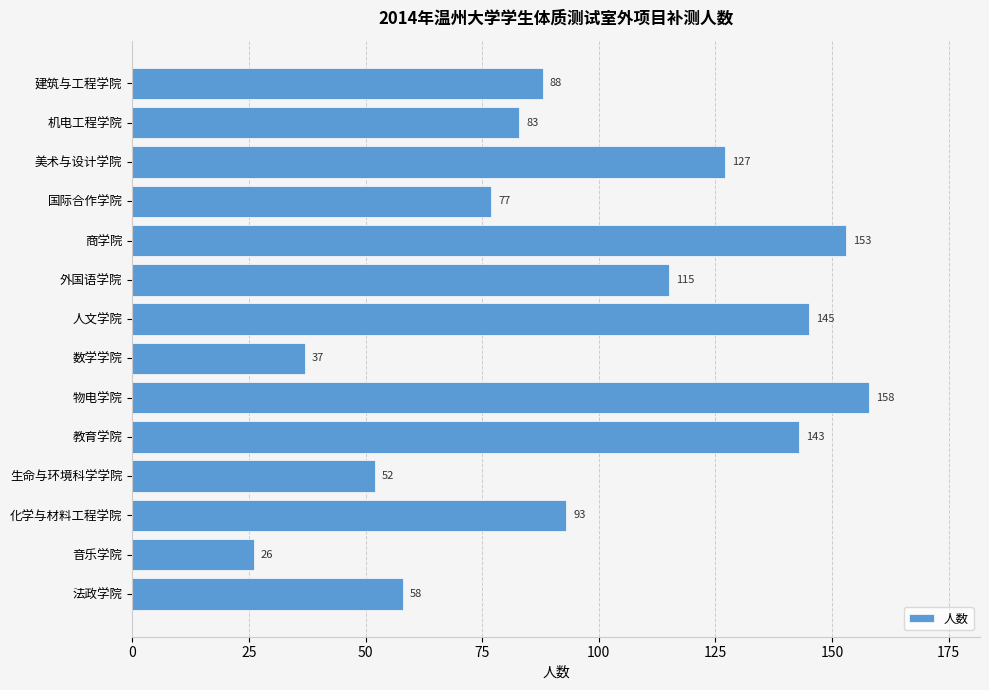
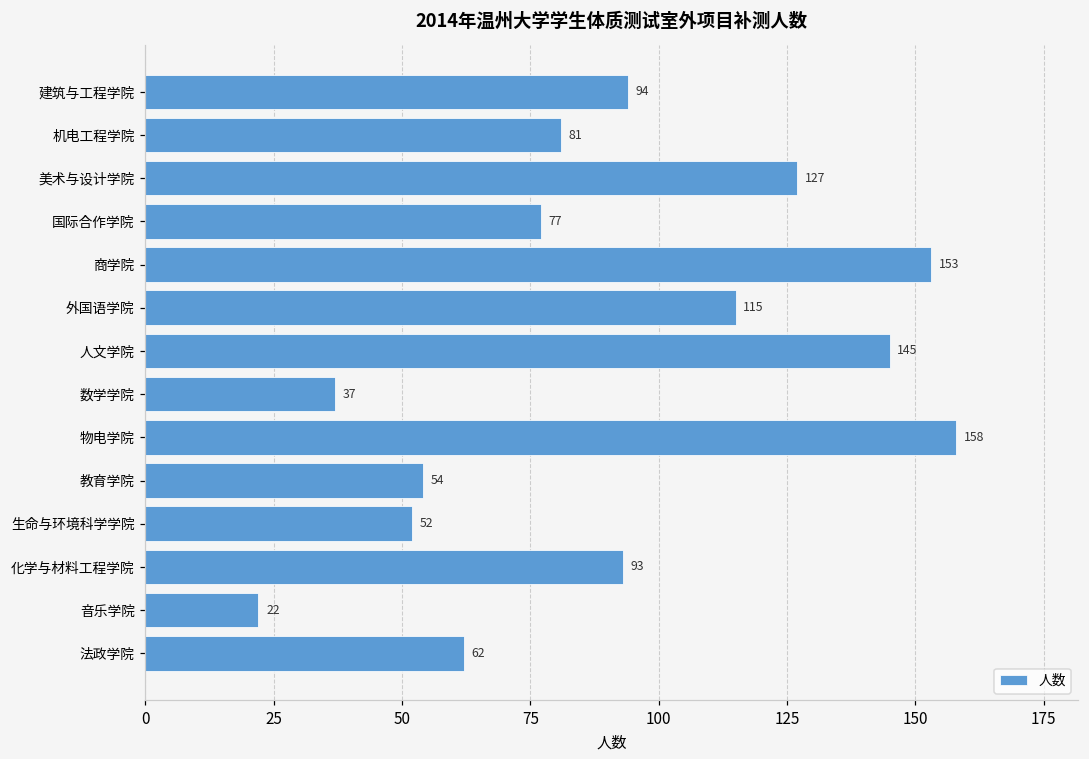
建筑与工程学院: 88 -> 94
机电工程学院: 83 -> 81
教育学院: 143 -> 54
音乐学院: 26 -> 22
法政学院: 58 -> 62
